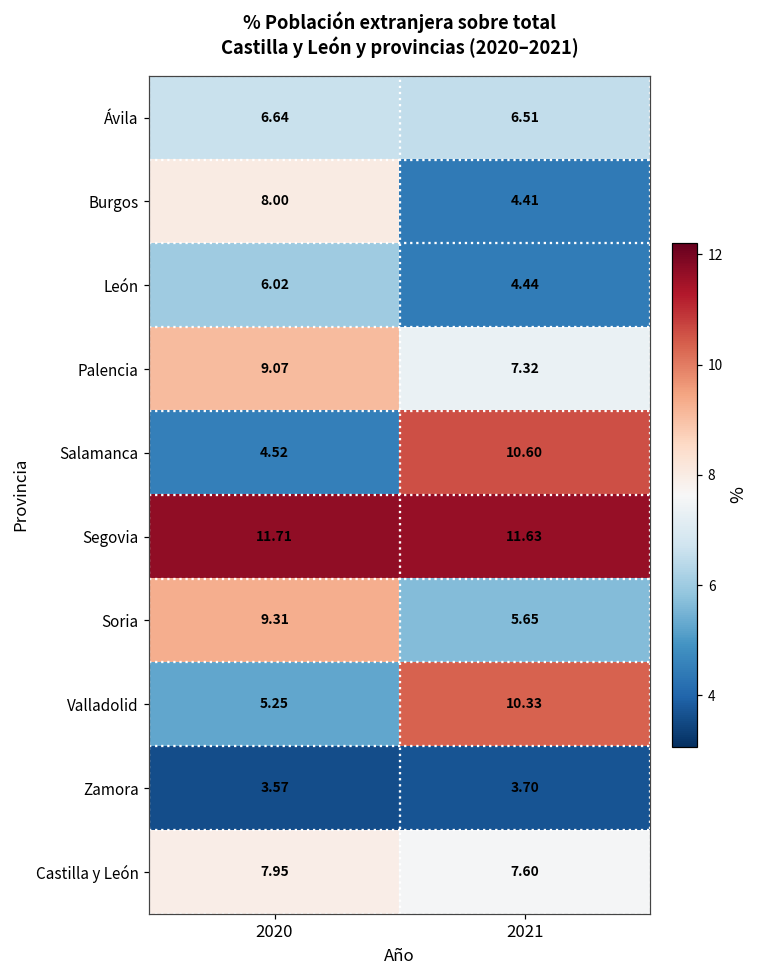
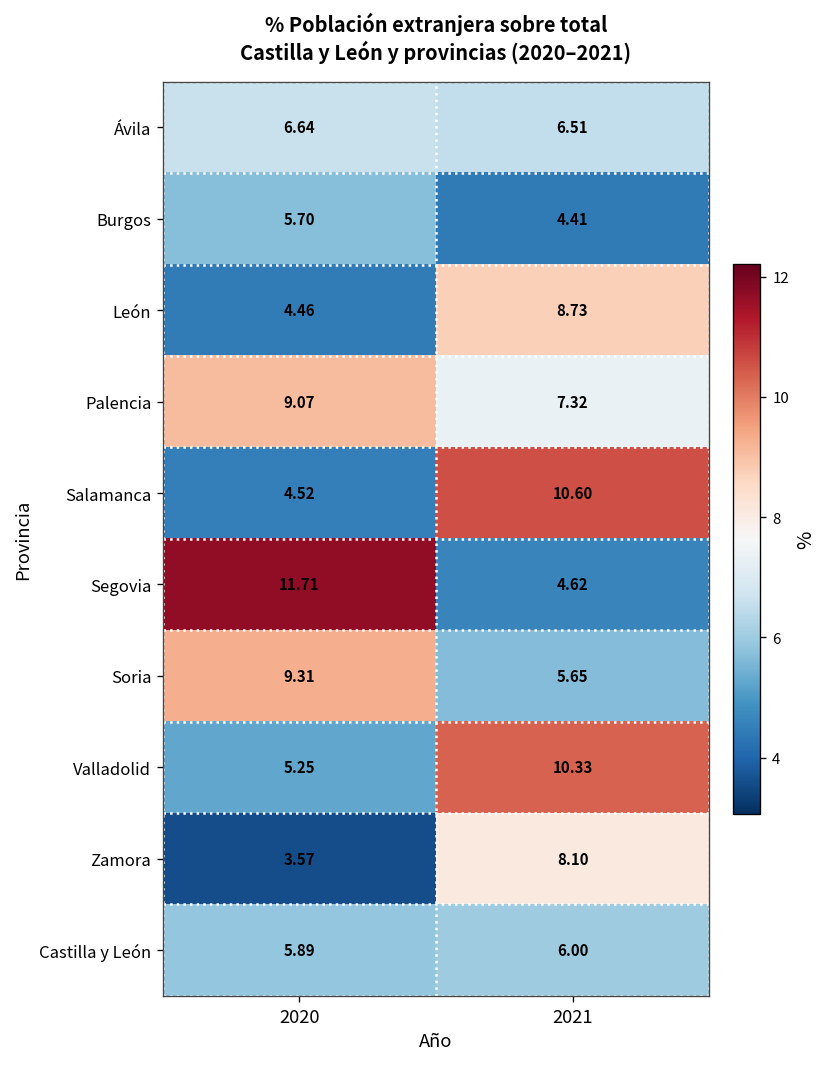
Burgos, 2020: 8.00 -> 5.70
León, 2020: 6.02 -> 4.46
León, 2021: 4.44 -> 8.73
Segovia, 2021: 11.63 -> 4.62
Zamora, 2021: 3.70 -> 8.10
Castilla y León, 2020: 7.95 -> 5.89
Castilla y León, 2021: 7.60 -> 6.00
